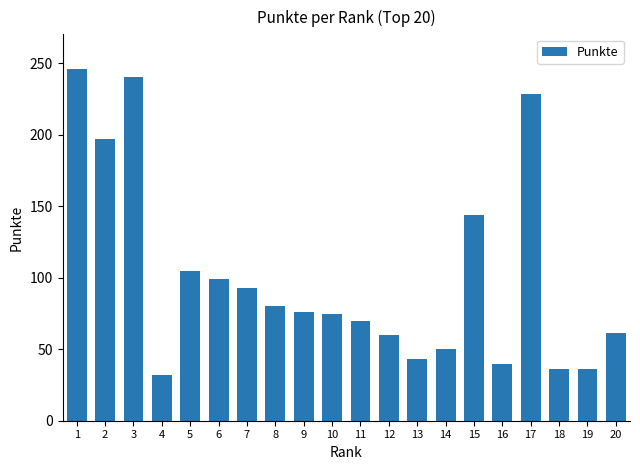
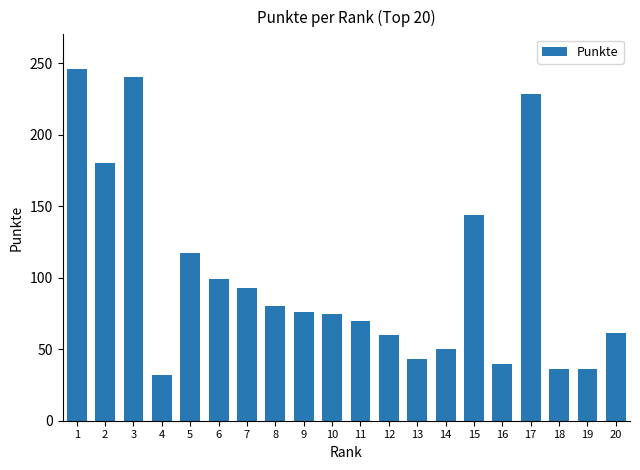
2: 197 -> 180
5: 105 -> 118
